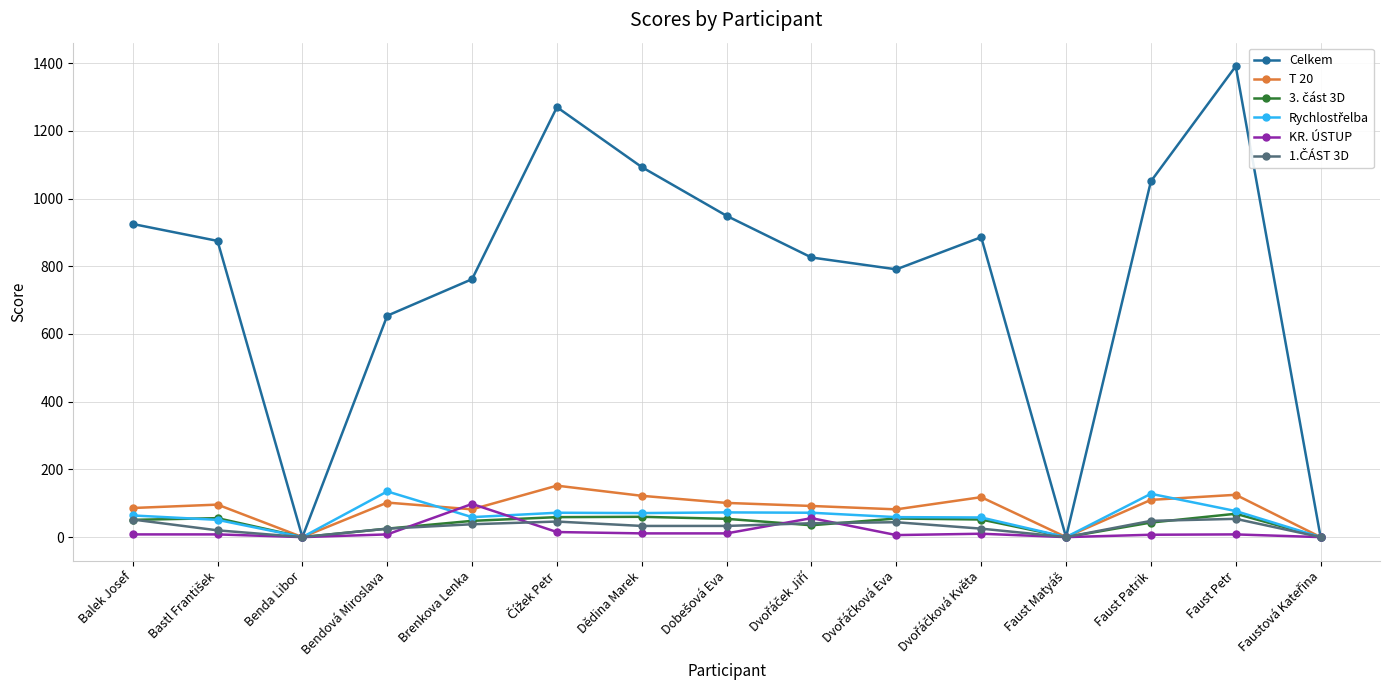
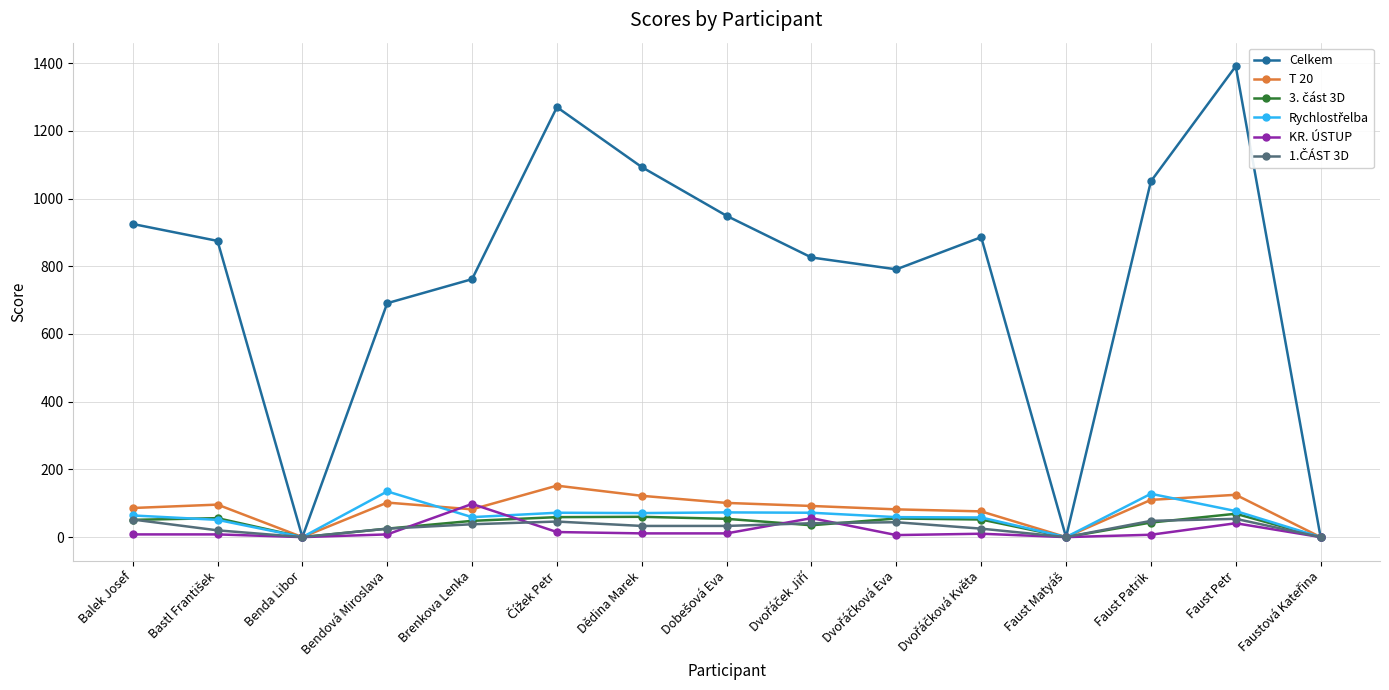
Celkem, Bendová Miroslava: 650 -> 690
T 20, Dvořáčková Květa: 120 -> 80
KR. ÚSTUP, Faust Petr: 10 -> 40
